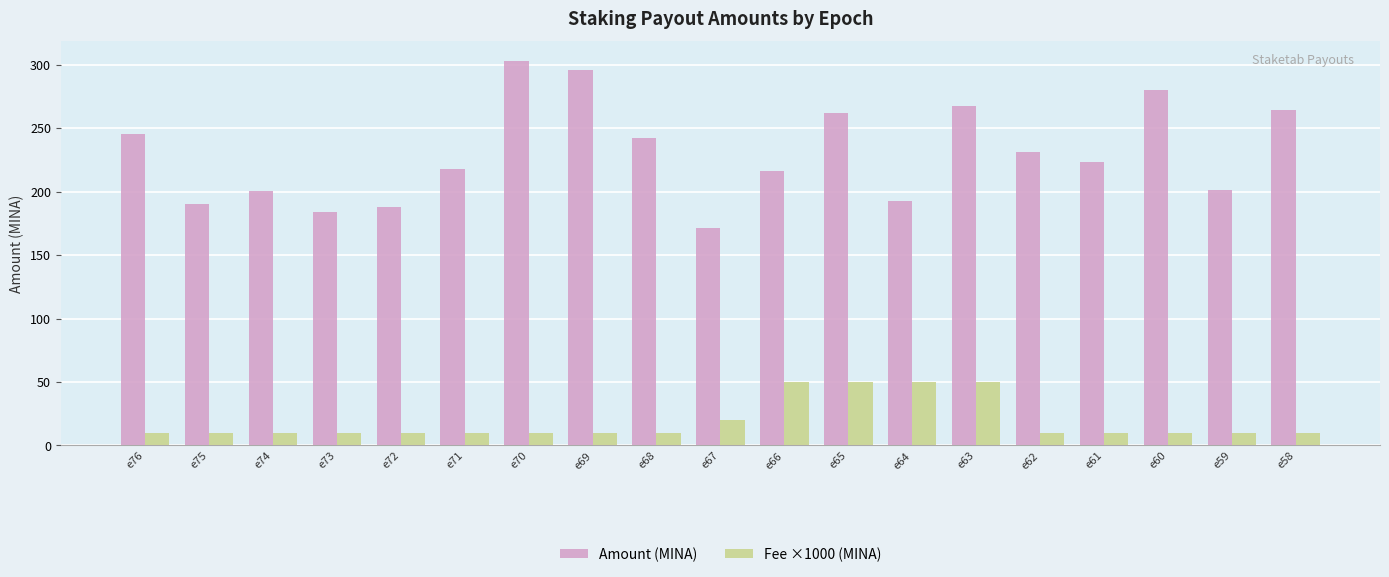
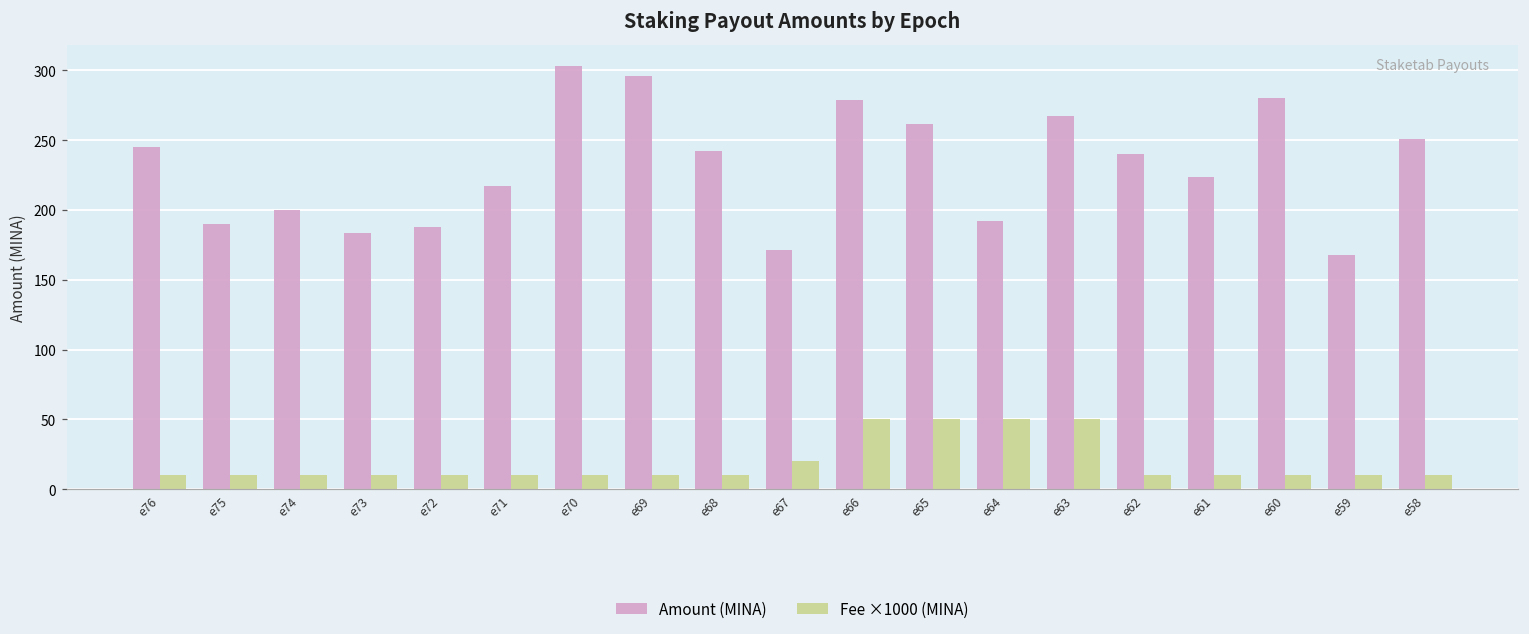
Amount (MINA), e66: 216 -> 279
Amount (MINA), e62: 231 -> 240
Amount (MINA), e59: 201 -> 168
Amount (MINA), e58: 264 -> 251
